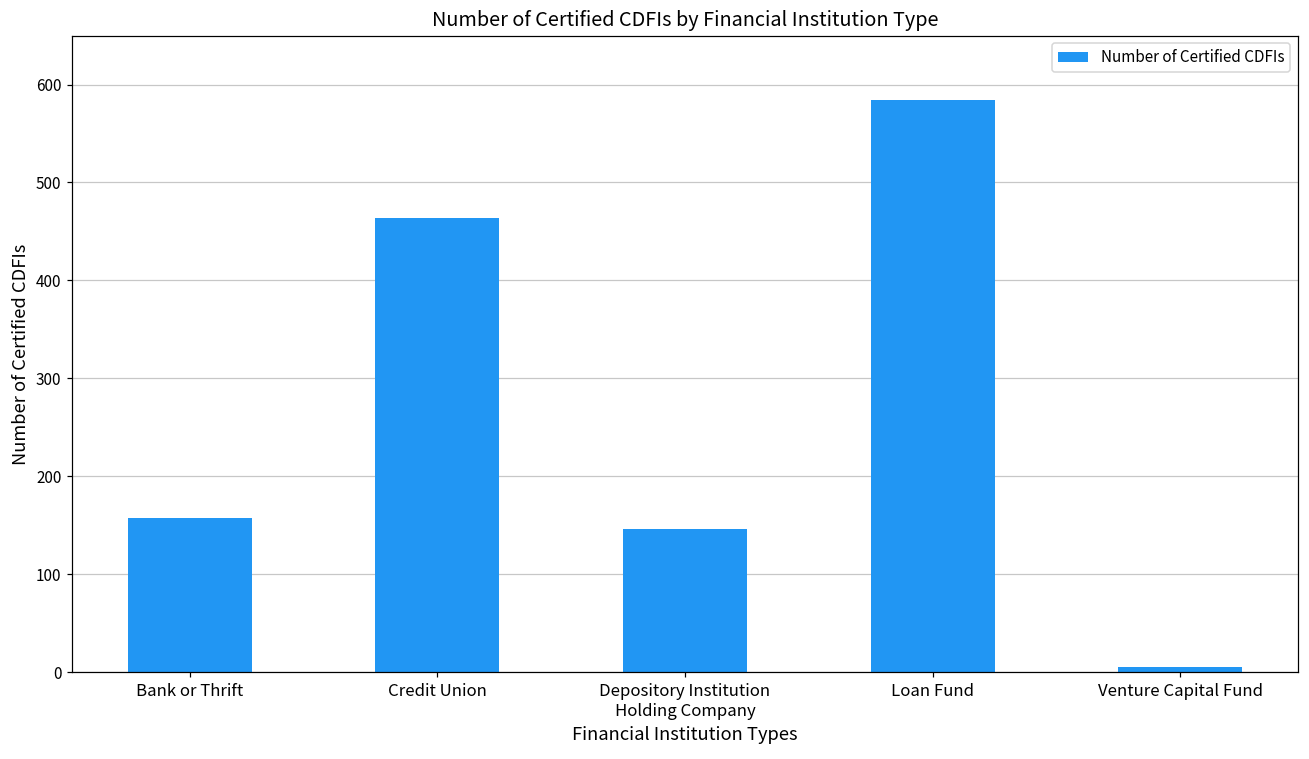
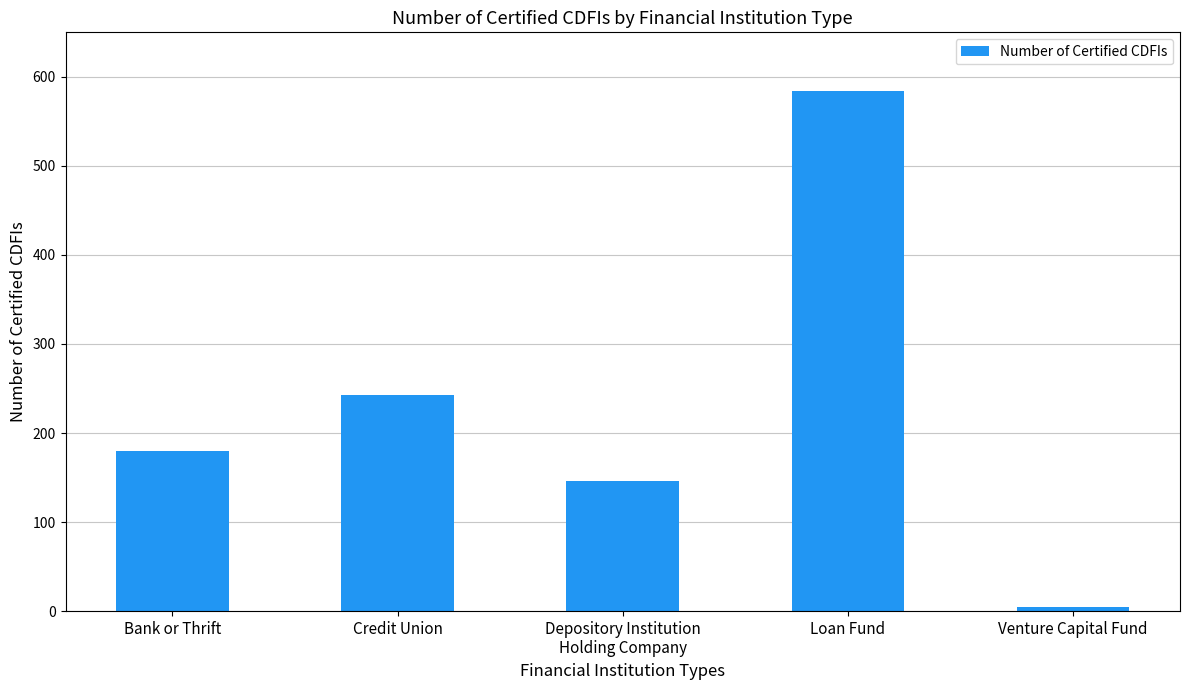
Bank or Thrift: 160 -> 180
Credit Union: 460 -> 240
